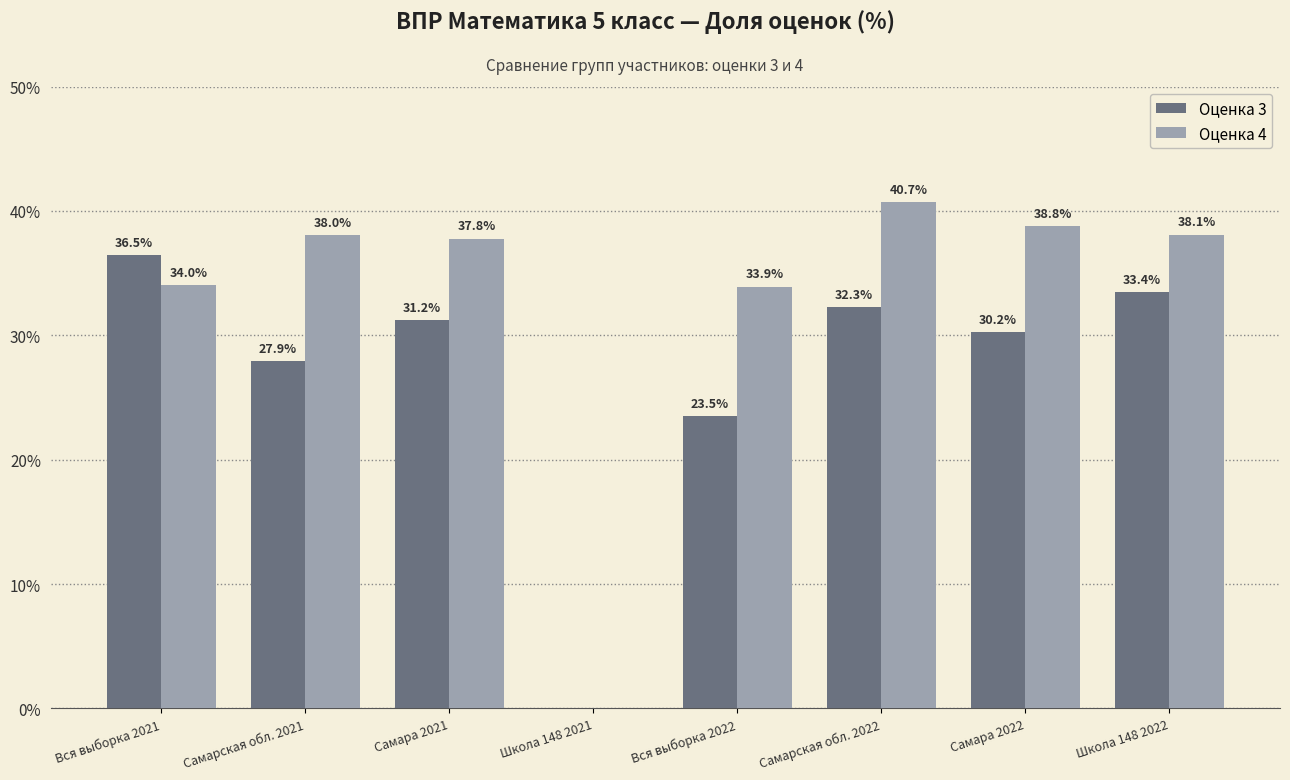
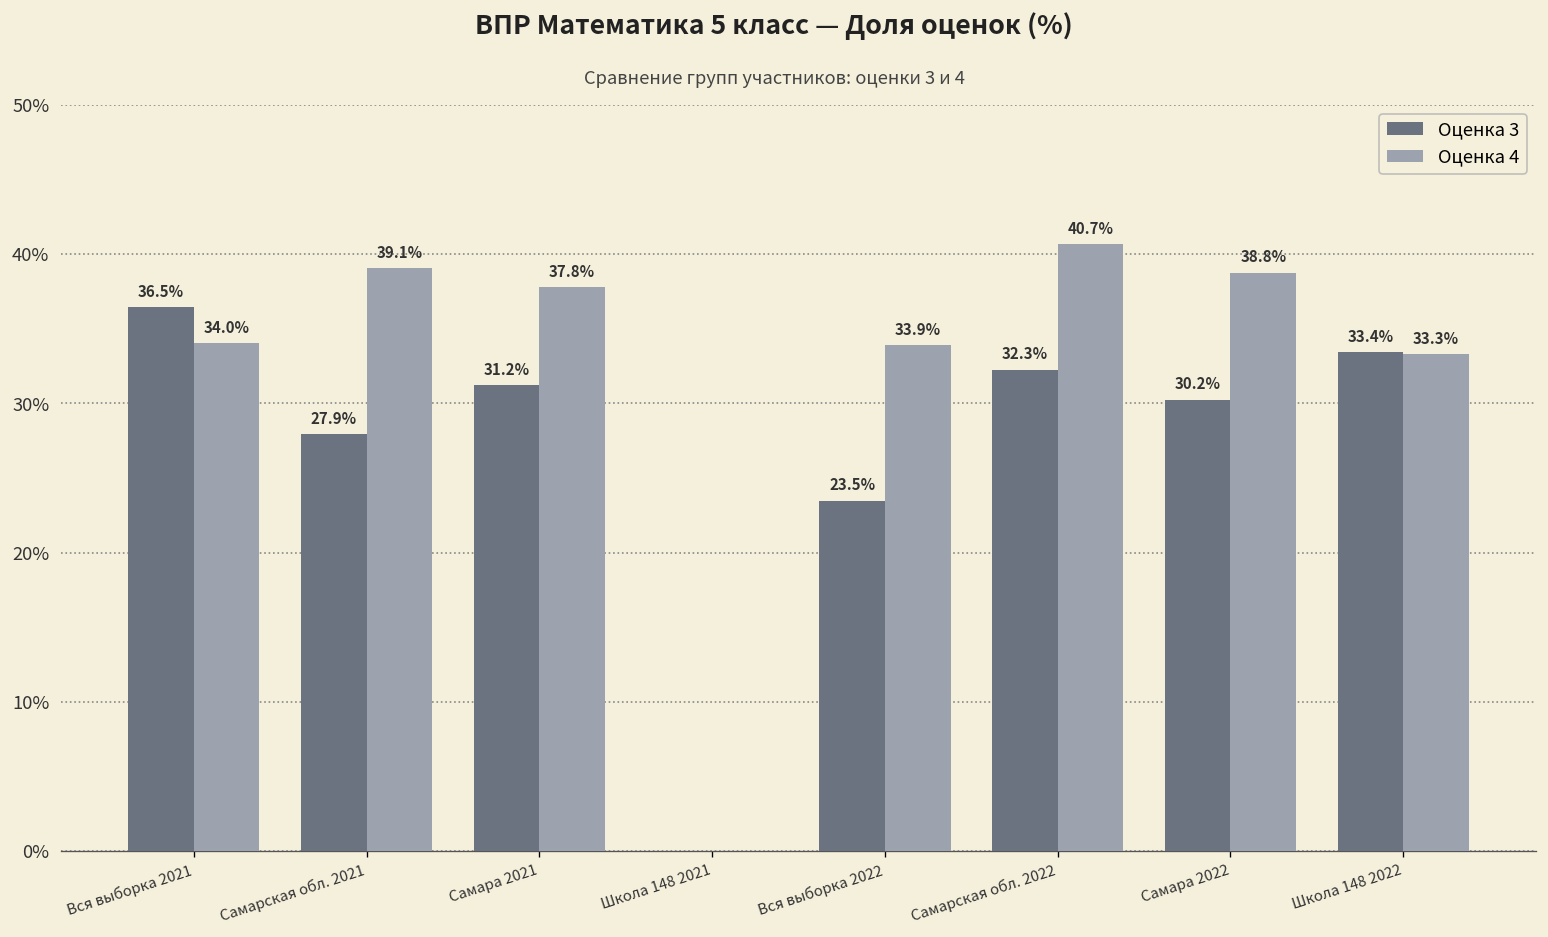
Оценка 4, Самарская обл. 2021: 38.0% -> 39.1%
Оценка 4, Школа 148 2022: 38.1% -> 33.3%
